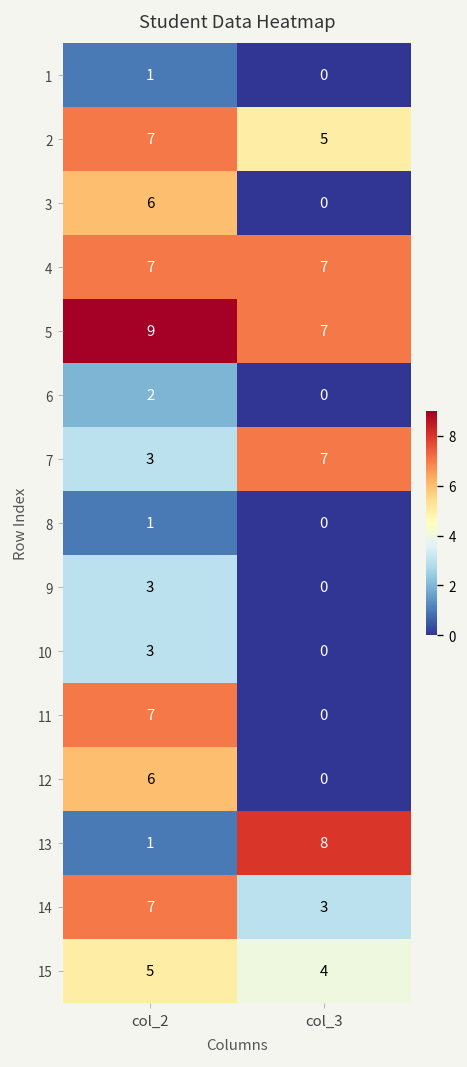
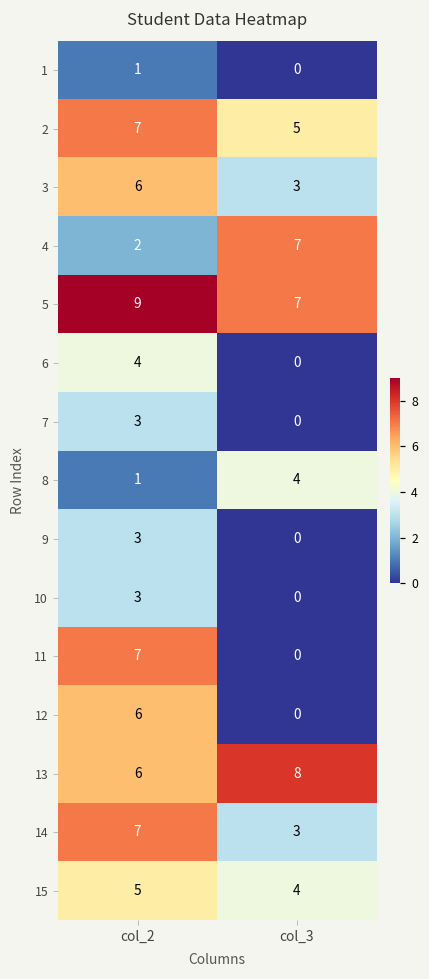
3, col_3: 0 -> 3
4, col_2: 7 -> 2
6, col_2: 2 -> 4
7, col_3: 7 -> 0
8, col_3: 0 -> 4
13, col_2: 1 -> 6
